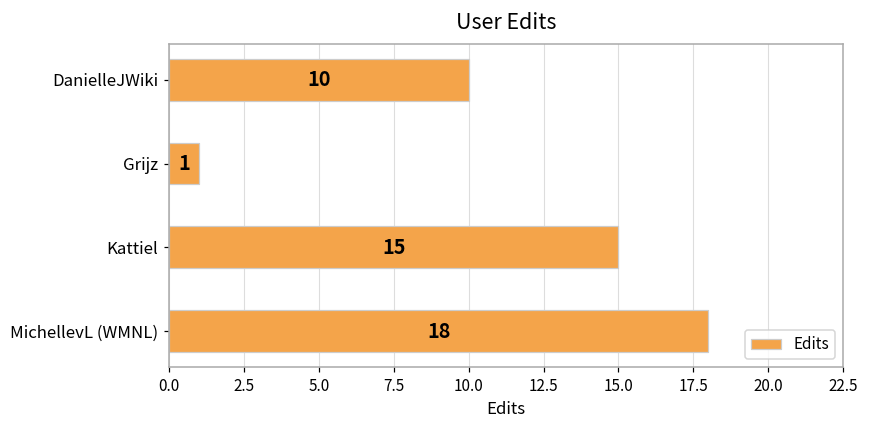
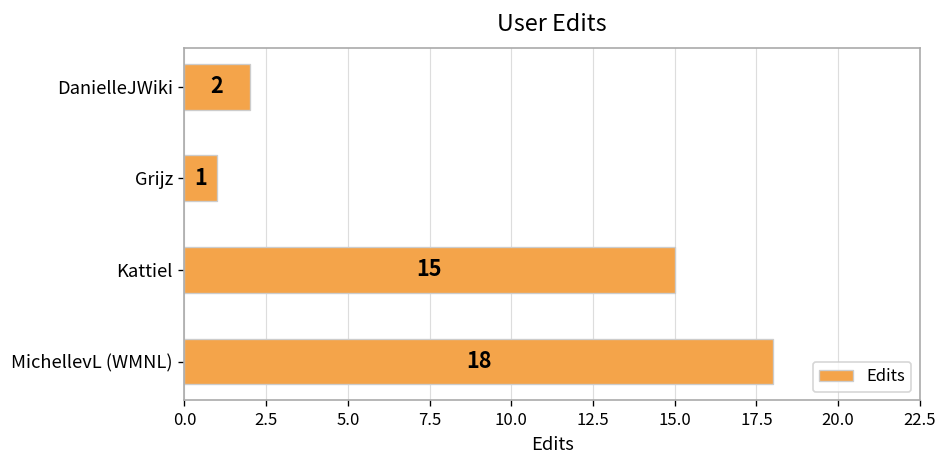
DanielleJWiki: 10 -> 2
